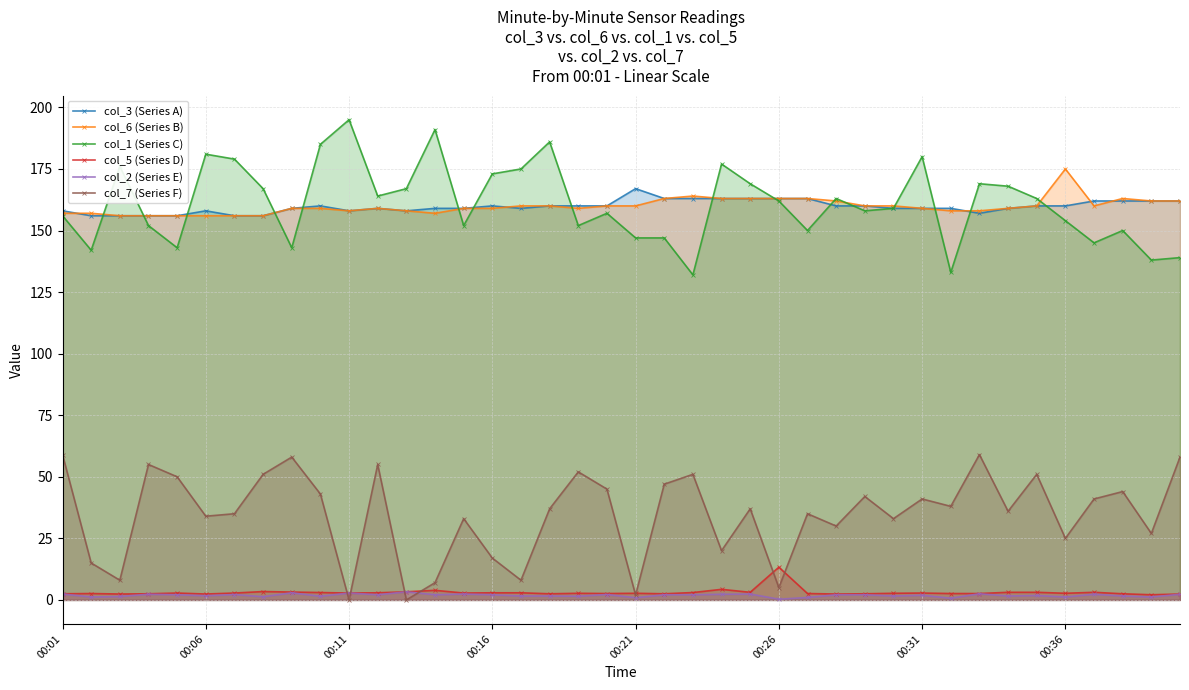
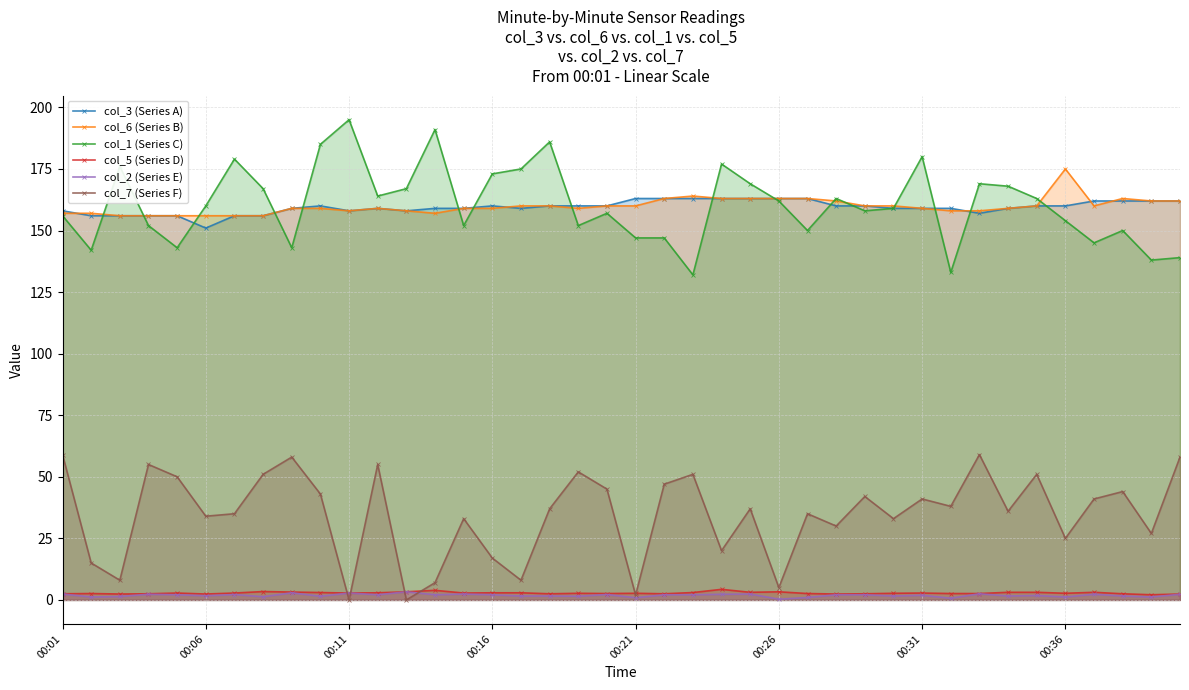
col_3 (Series A), 00:06: 158 -> 151
col_1 (Series C), 00:06: 181 -> 160
col_3 (Series A), 00:21: 167 -> 163
col_5 (Series D), 00:26: 13 -> 3
